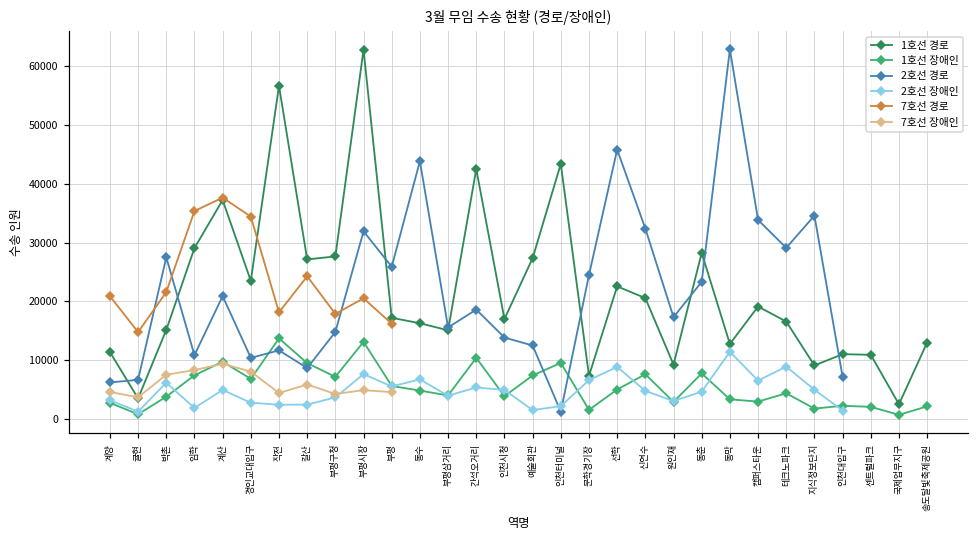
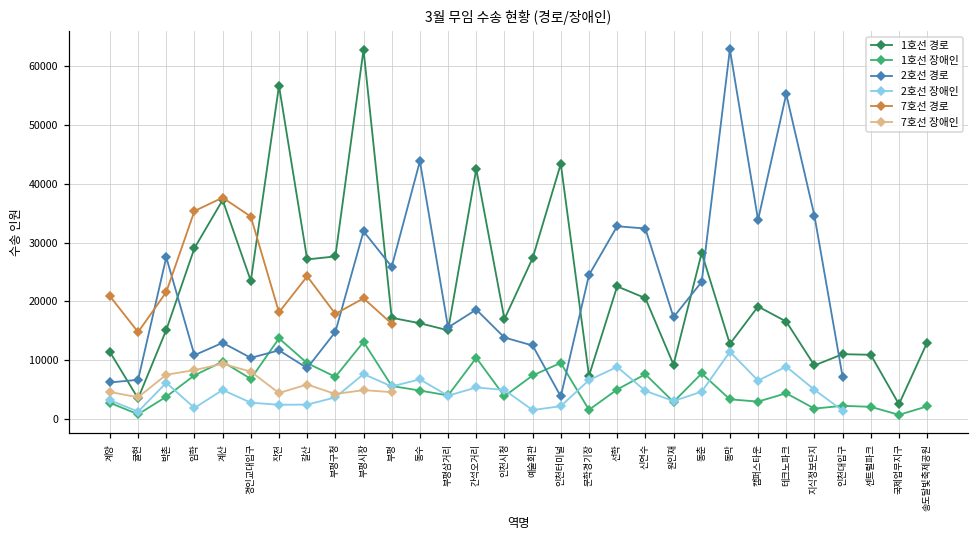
2호선 경로, 계산: 21000 -> 13000
2호선 경로, 인천터미널: 1000 -> 4000
2호선 경로, 선학: 46000 -> 33000
2호선 경로, 테크노파크: 29000 -> 55000
